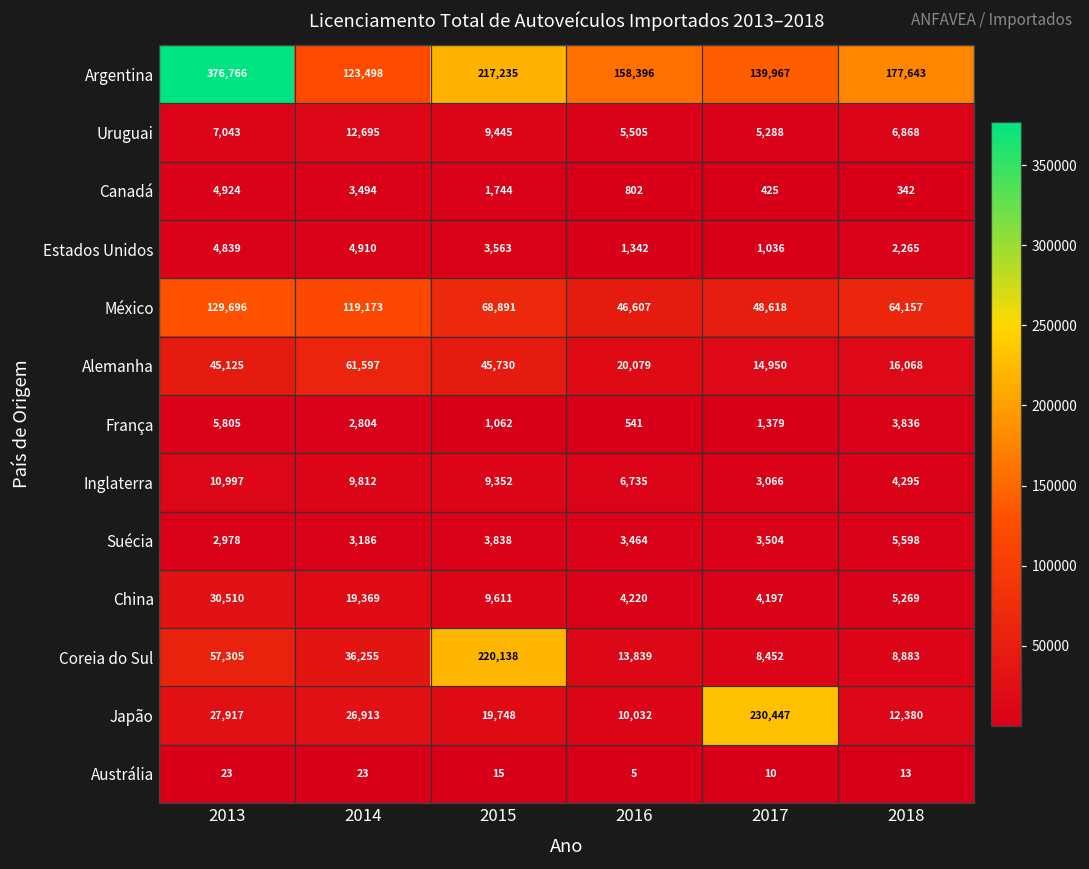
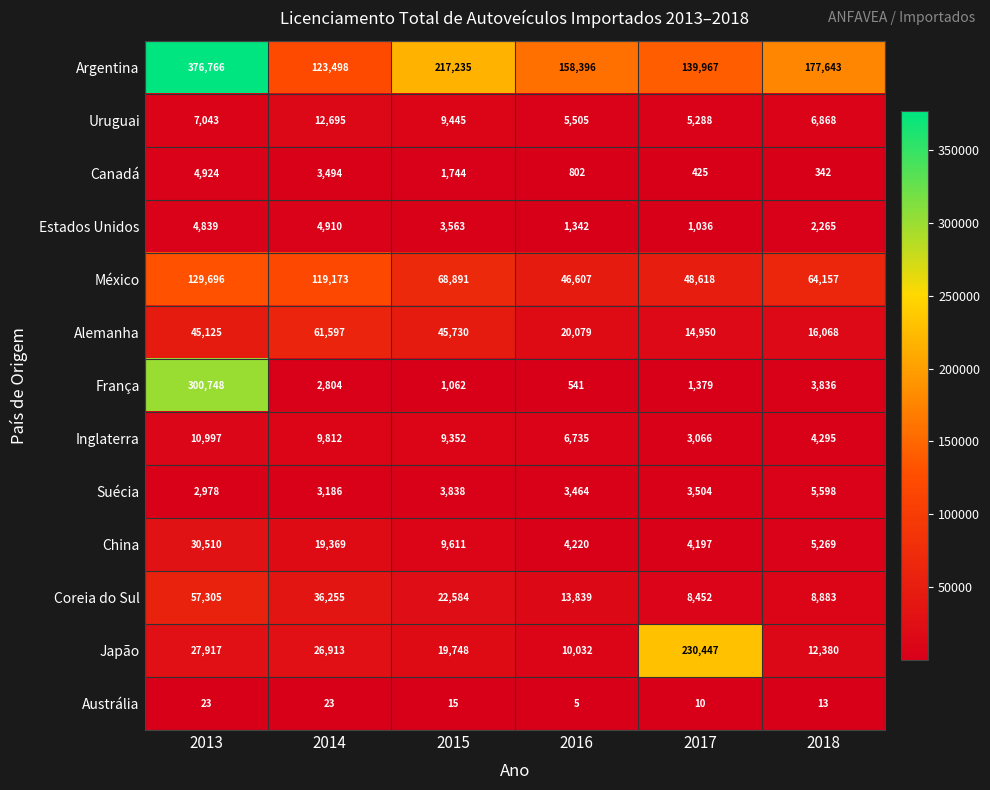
França, 2013: 5,805 -> 300,748
Coreia do Sul, 2015: 220,138 -> 22,584
